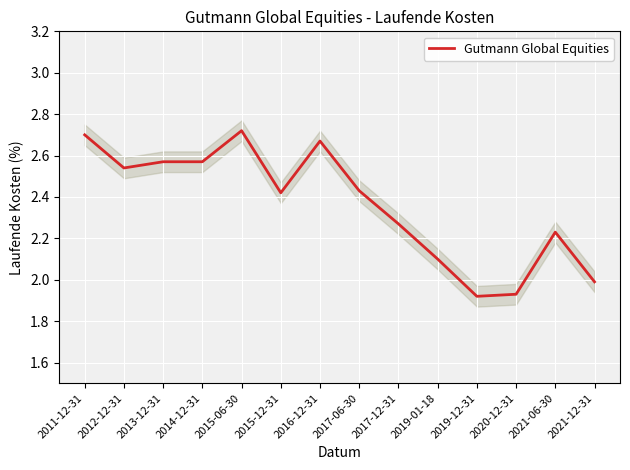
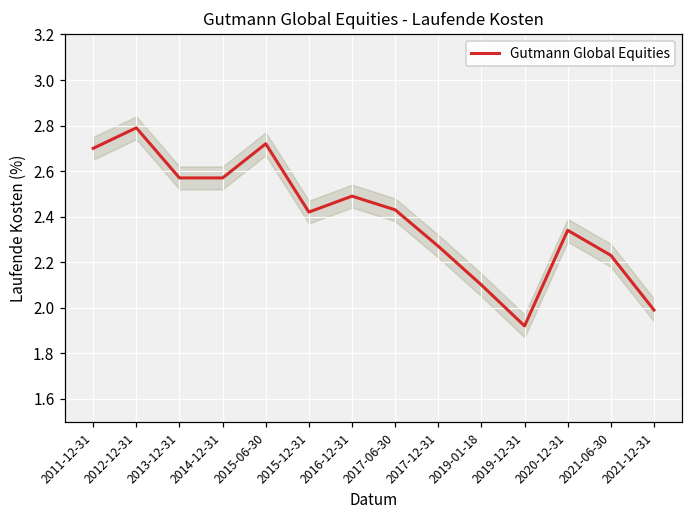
Gutmann Global Equities, 2012-12-31: 2.54 -> 2.79
Gutmann Global Equities, 2016-12-31: 2.67 -> 2.49
Gutmann Global Equities, 2020-12-31: 1.93 -> 2.34
